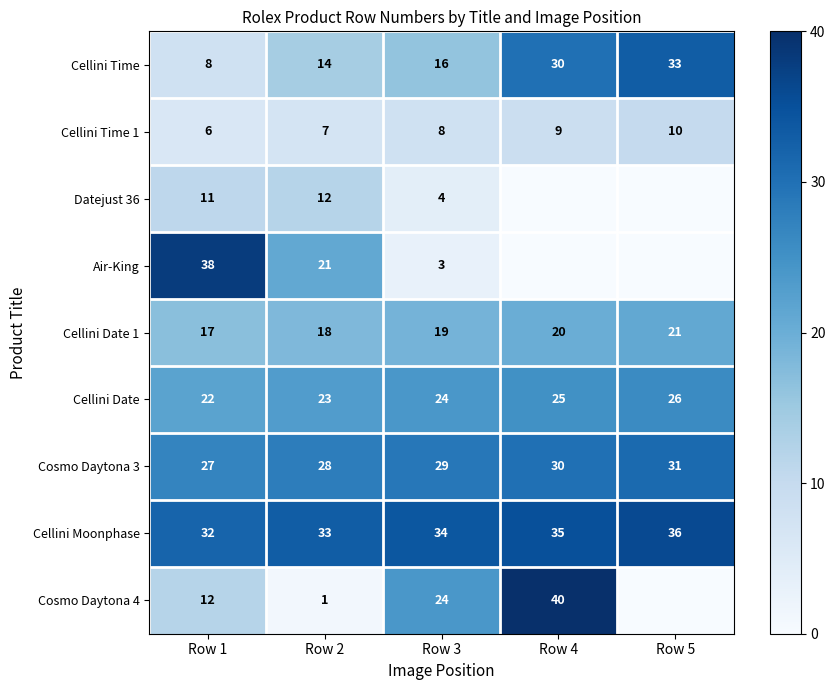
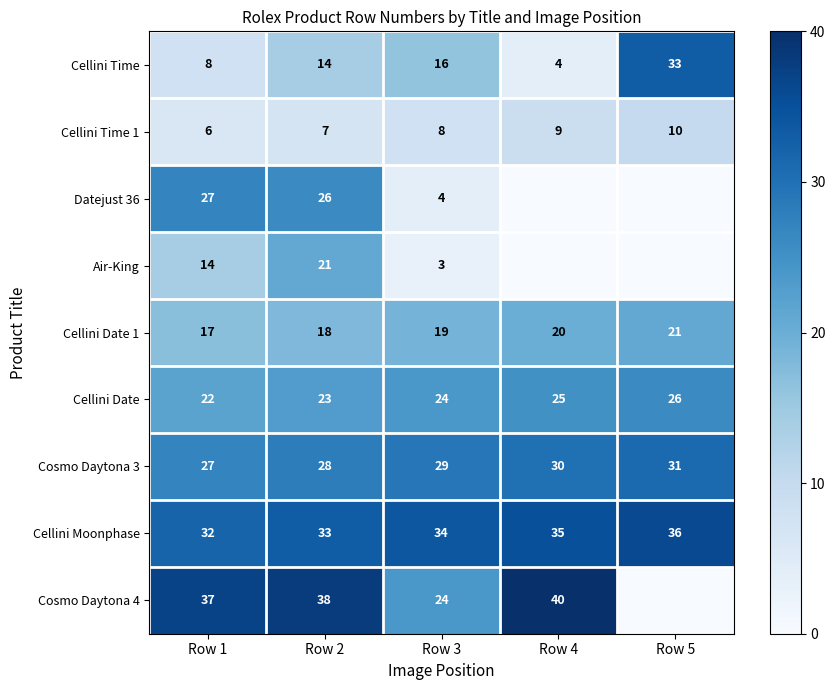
Cellini Time, Row 4: 30 -> 4
Datejust 36, Row 1: 11 -> 27
Datejust 36, Row 2: 12 -> 26
Air-King, Row 1: 38 -> 14
Cosmo Daytona 4, Row 1: 12 -> 37
Cosmo Daytona 4, Row 2: 1 -> 38
